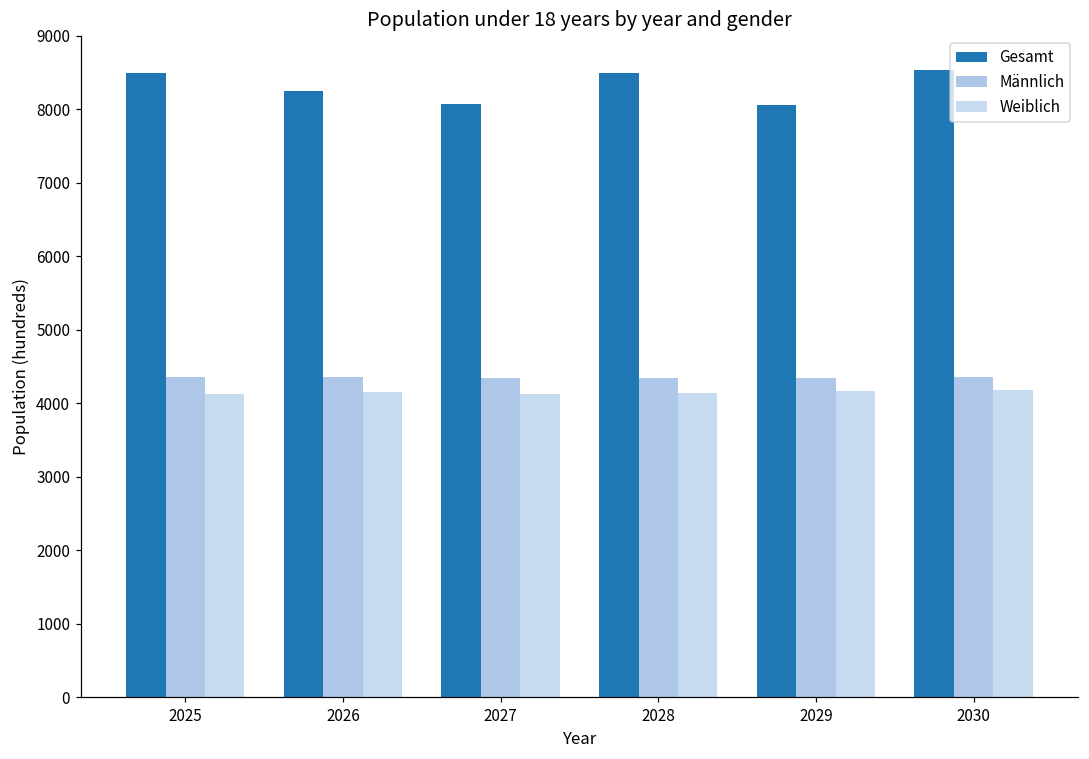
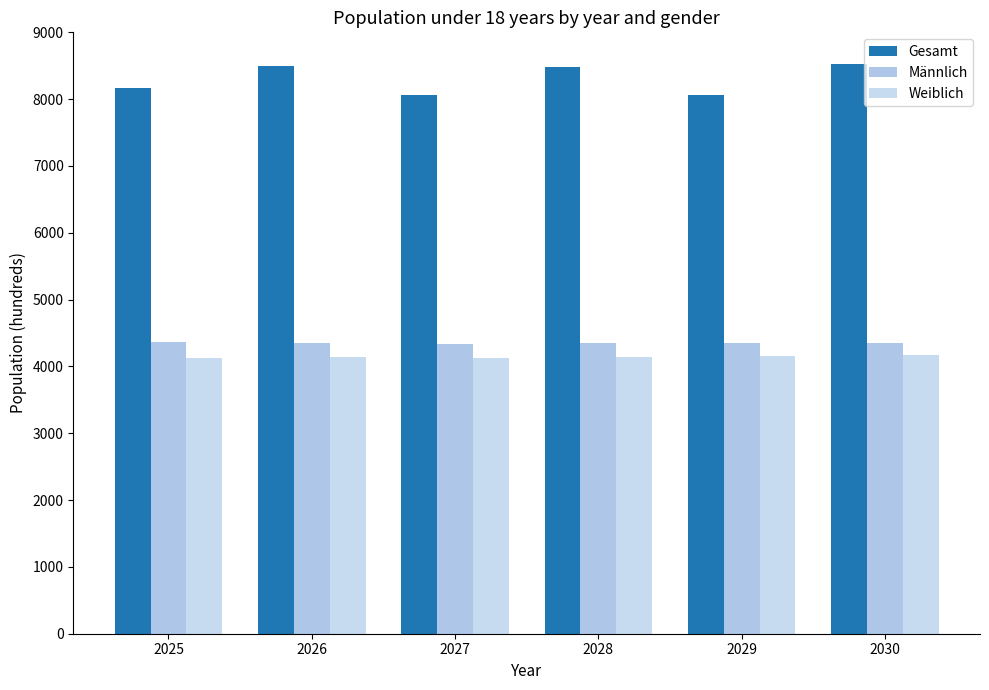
Gesamt, 2025: 8500 -> 8200
Gesamt, 2026: 8300 -> 8500
